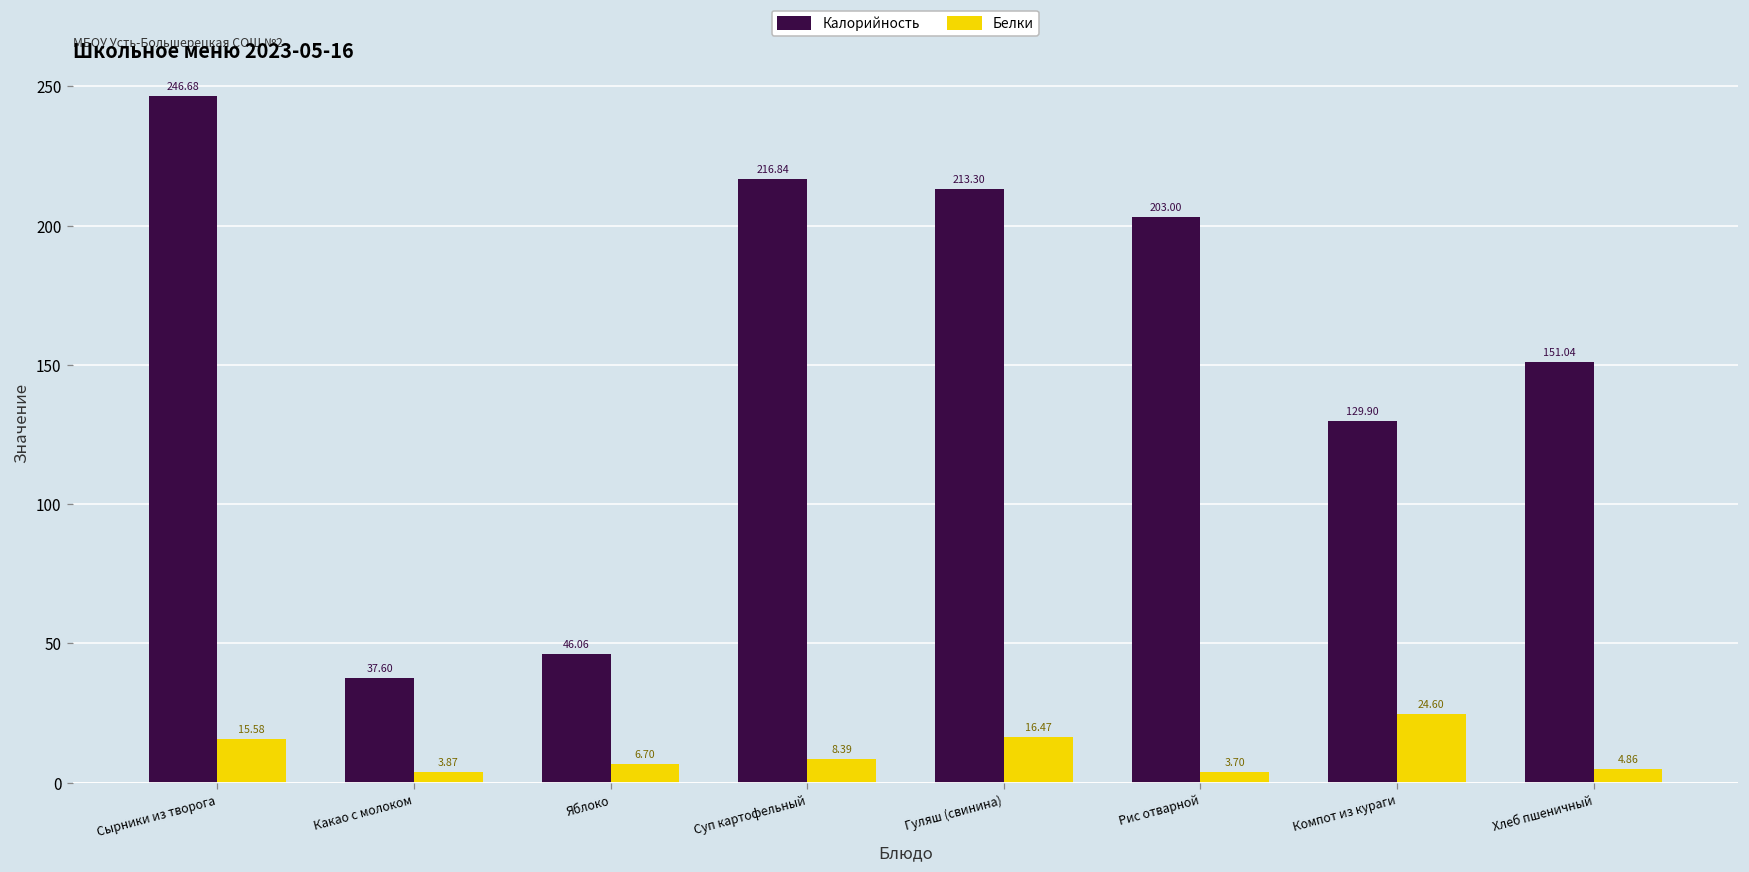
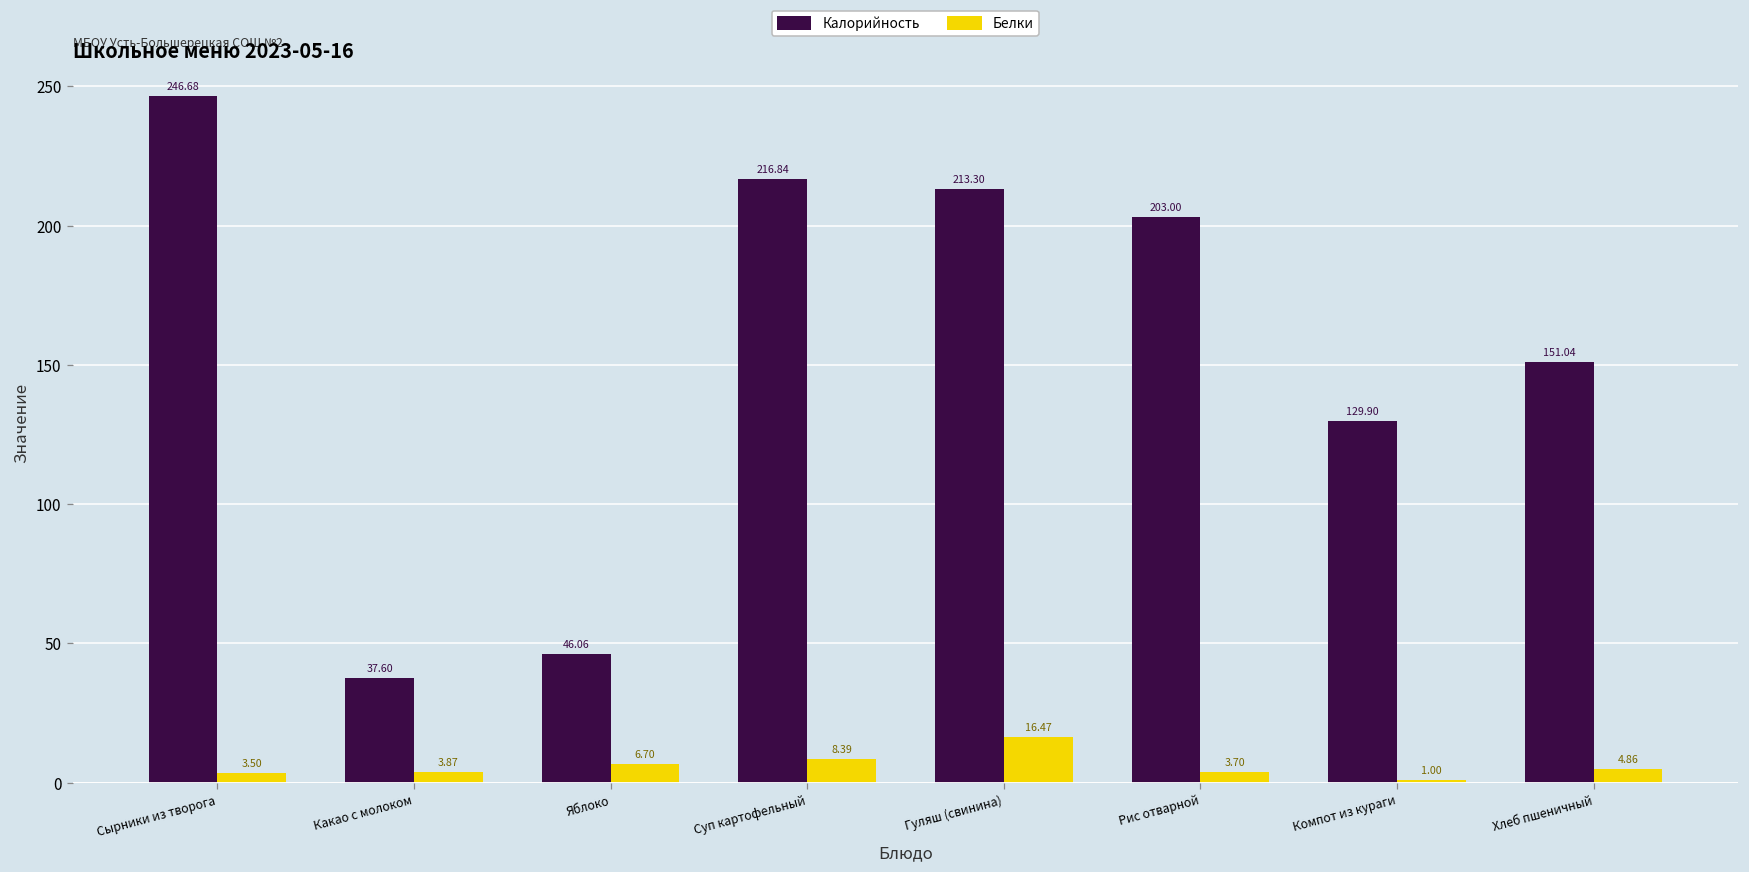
Белки, Сырники из творога: 15.58 -> 3.50
Белки, Компот из кураги: 24.60 -> 1.00
